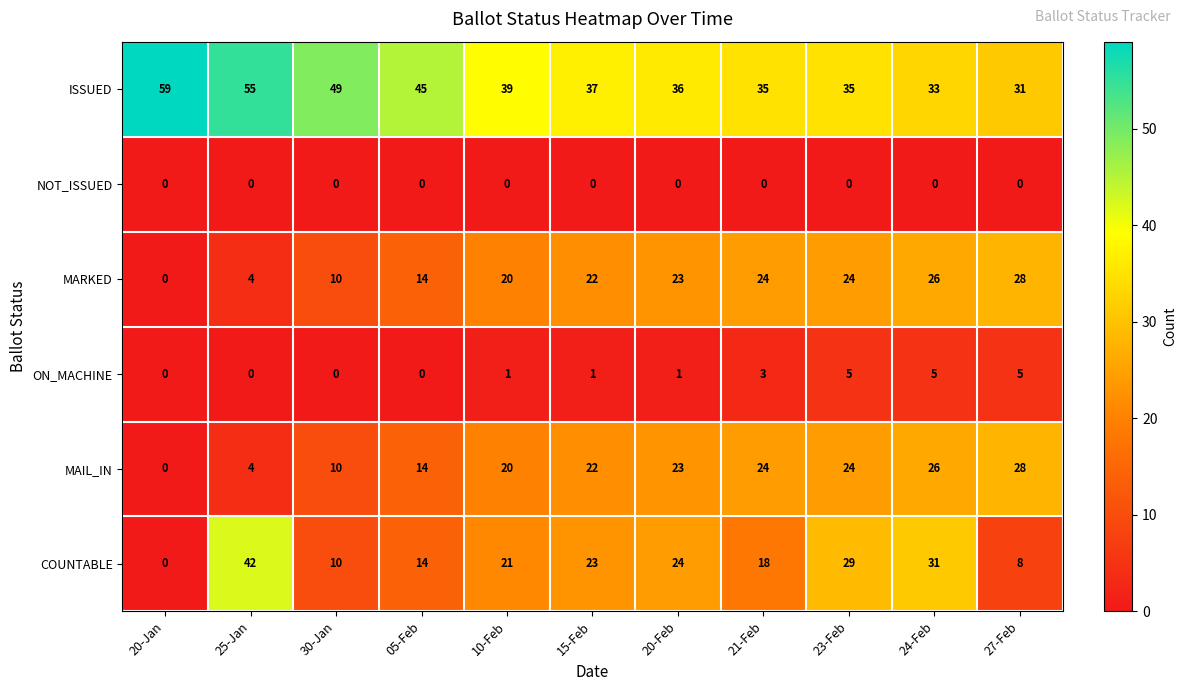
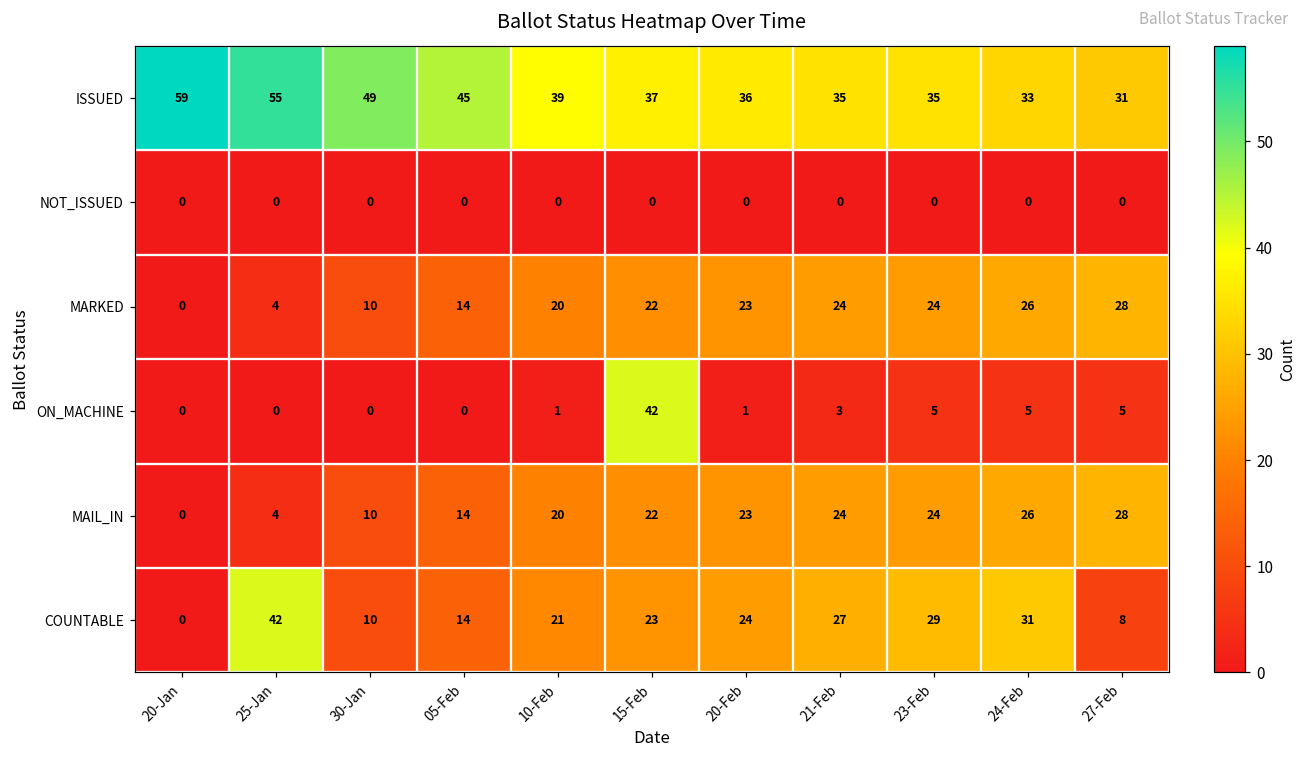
ON_MACHINE, 15-Feb: 1 -> 42
COUNTABLE, 21-Feb: 18 -> 27
